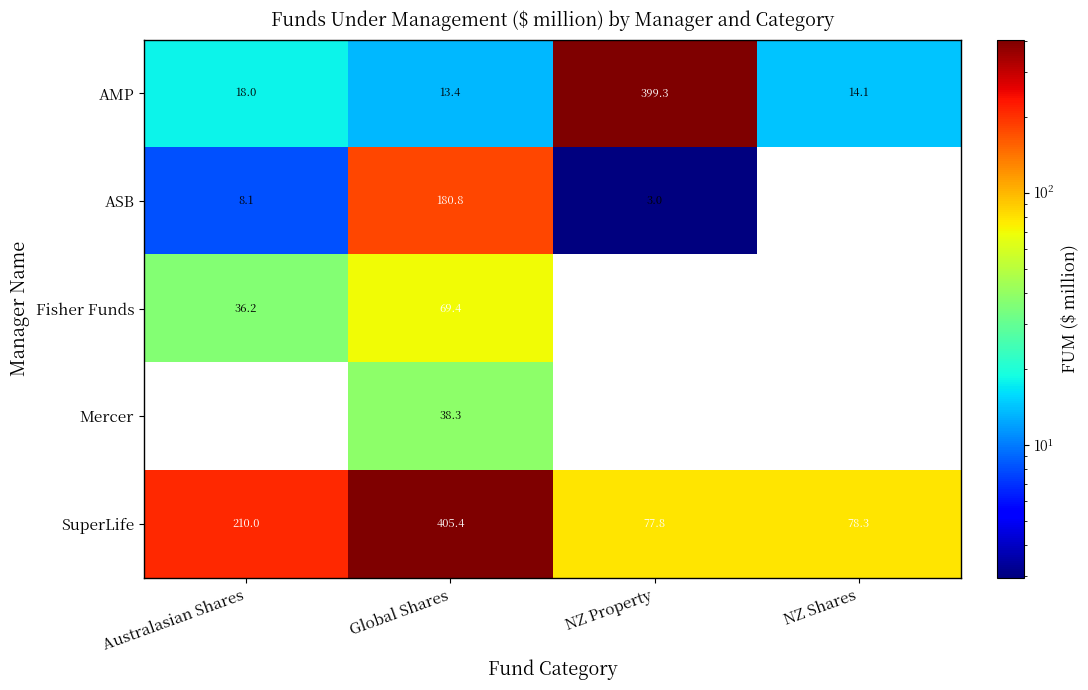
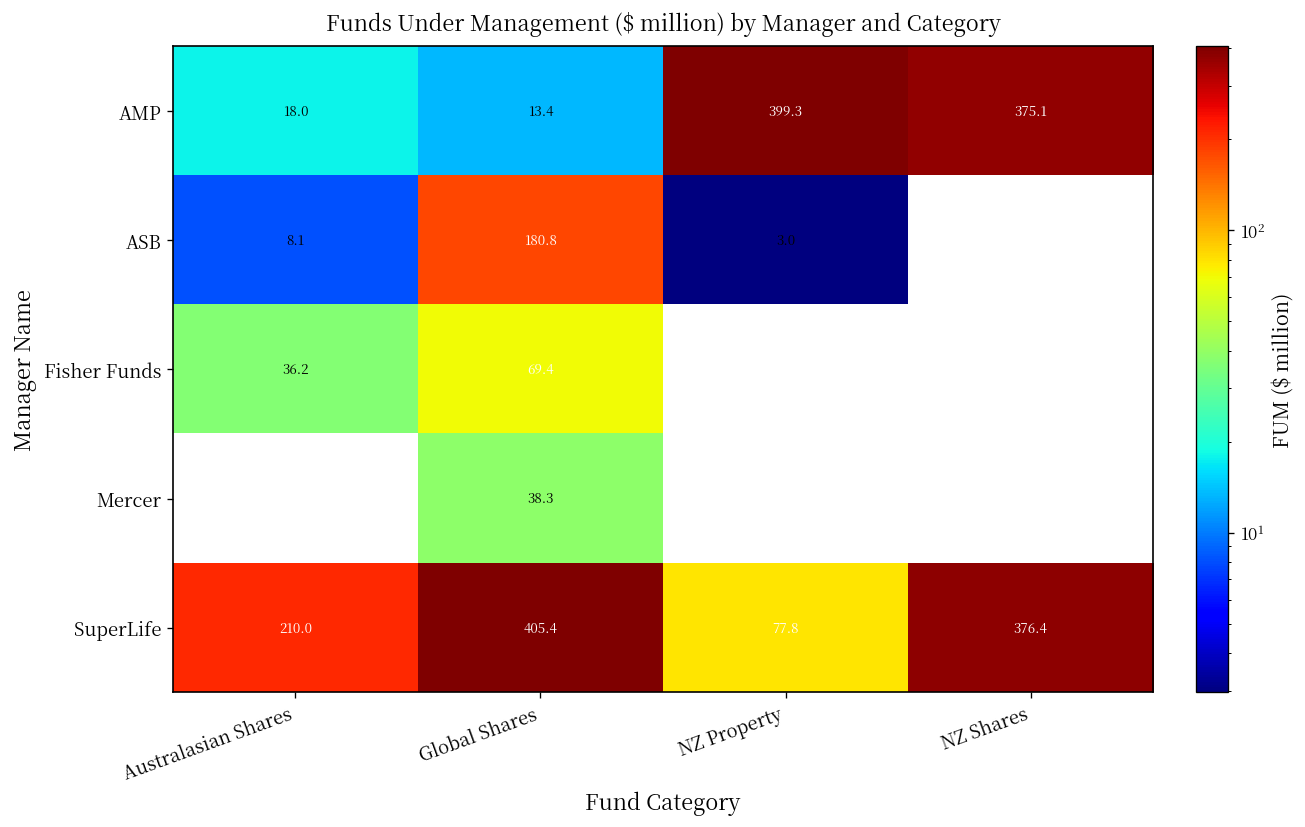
AMP, NZ Shares: 14.1 -> 375.1
SuperLife, NZ Shares: 78.3 -> 376.4
